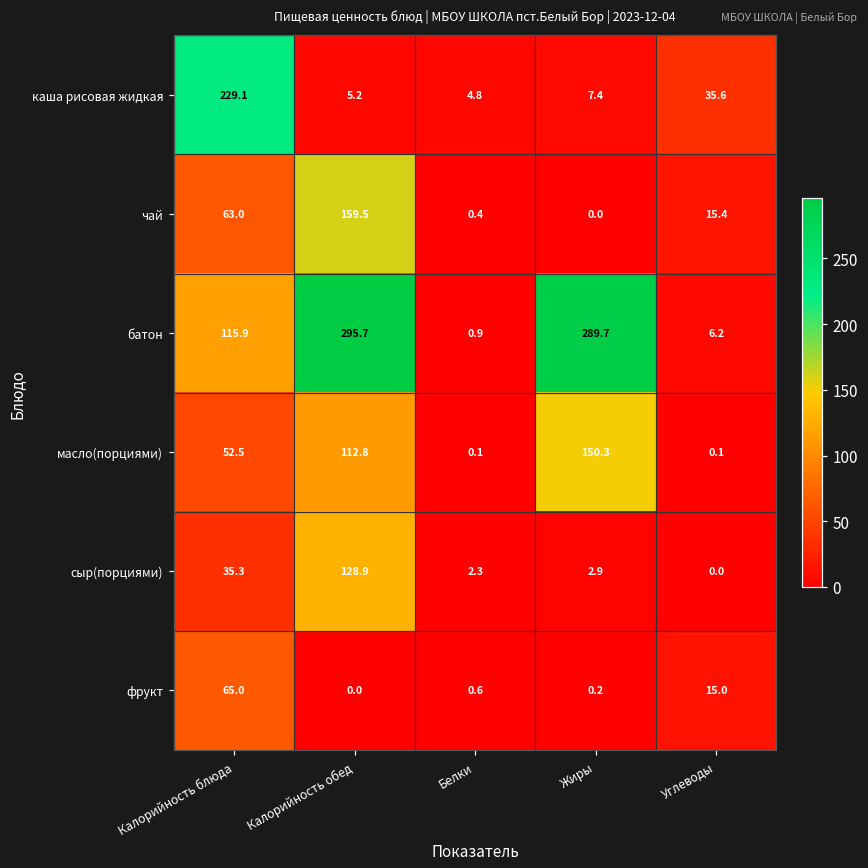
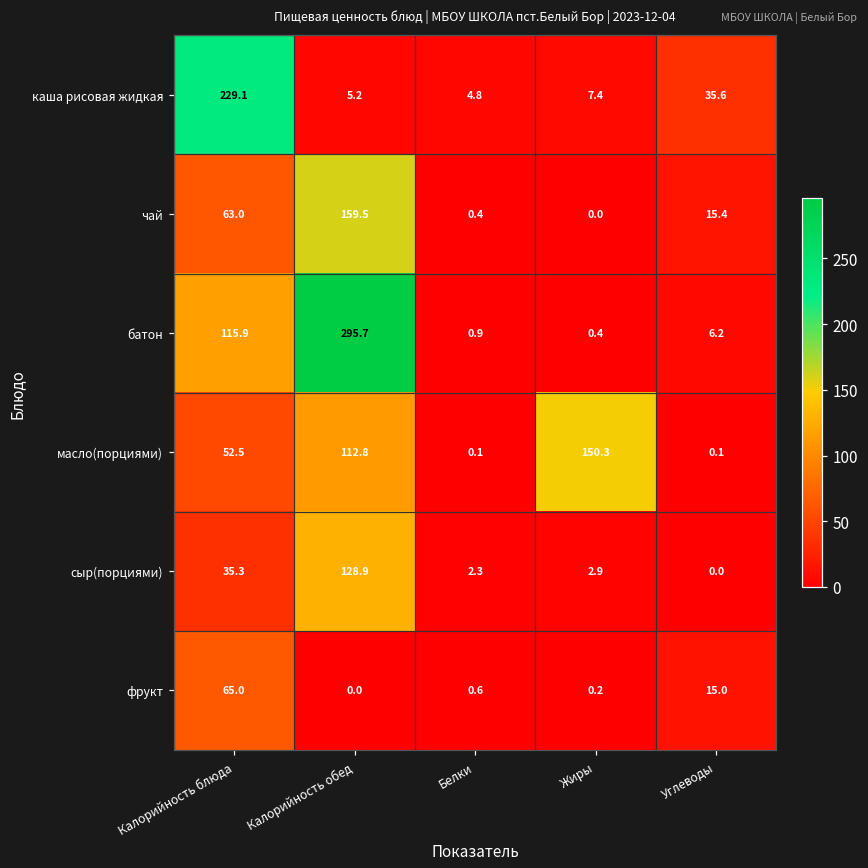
батон, Жиры: 289.7 -> 0.4
